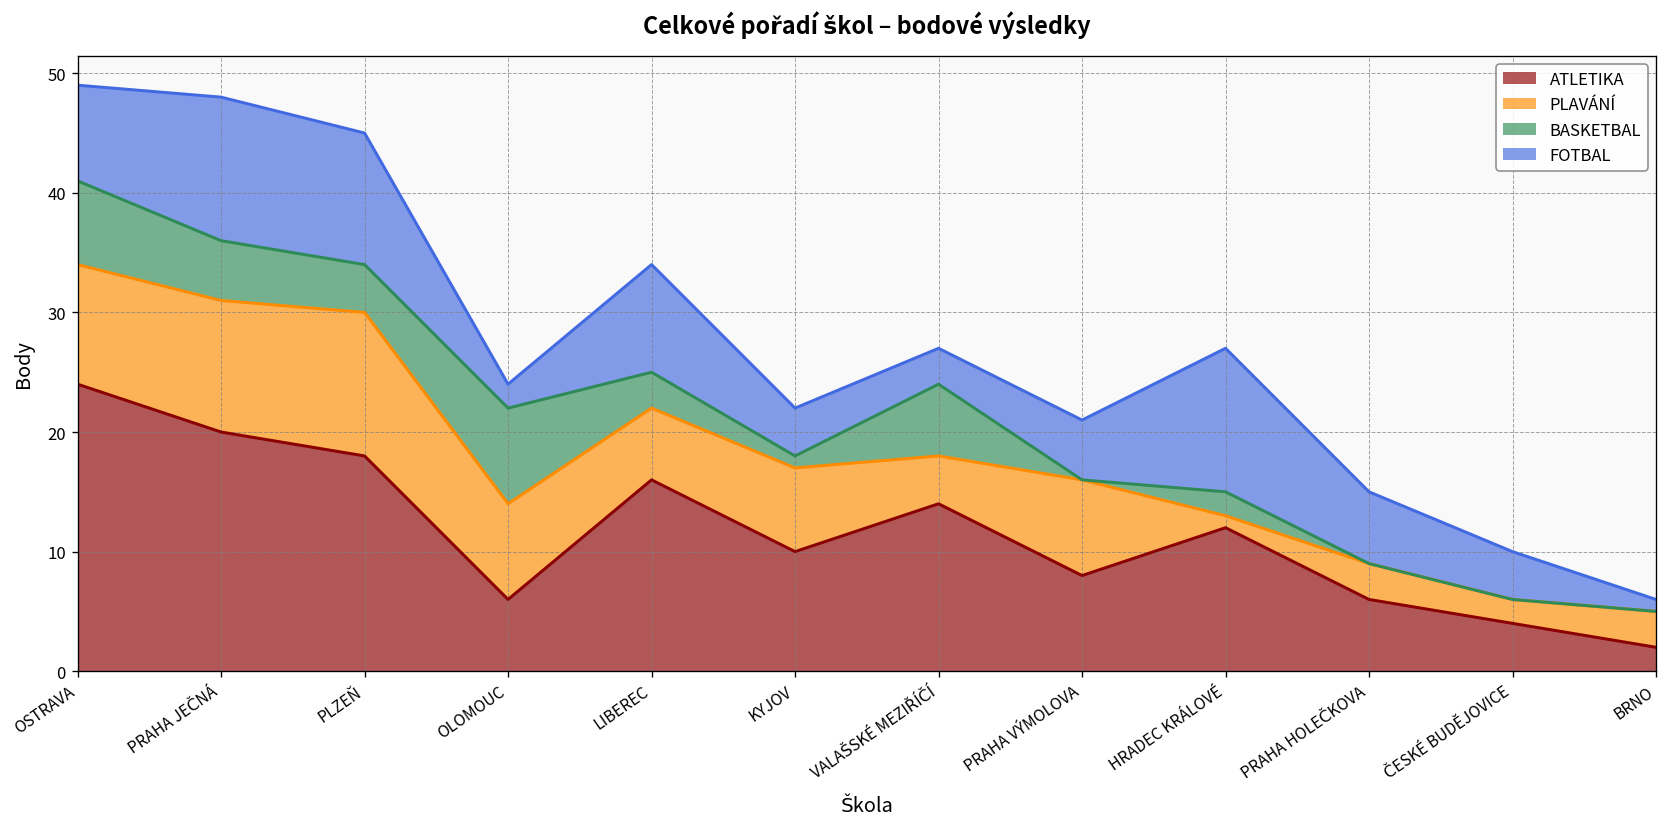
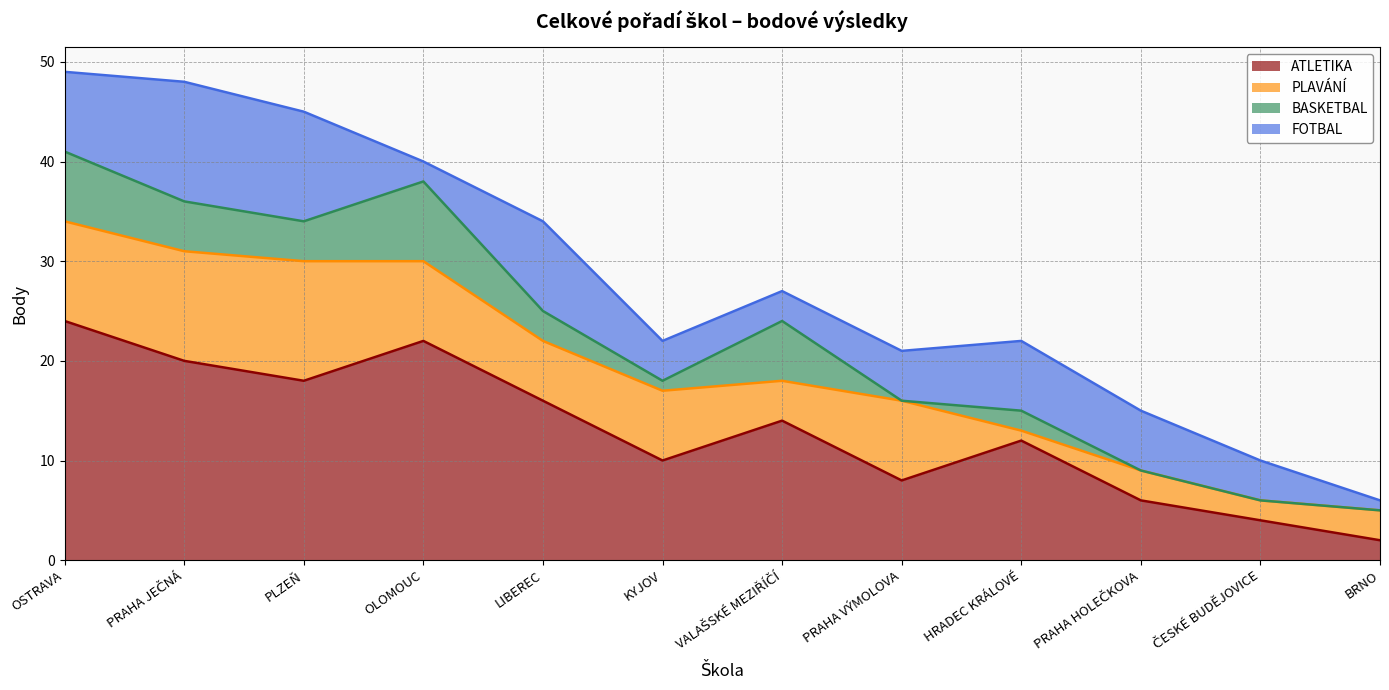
ATLETIKA, OLOMOUC: 6 -> 22
FOTBAL, HRADEC KRÁLOVÉ: 12 -> 7
